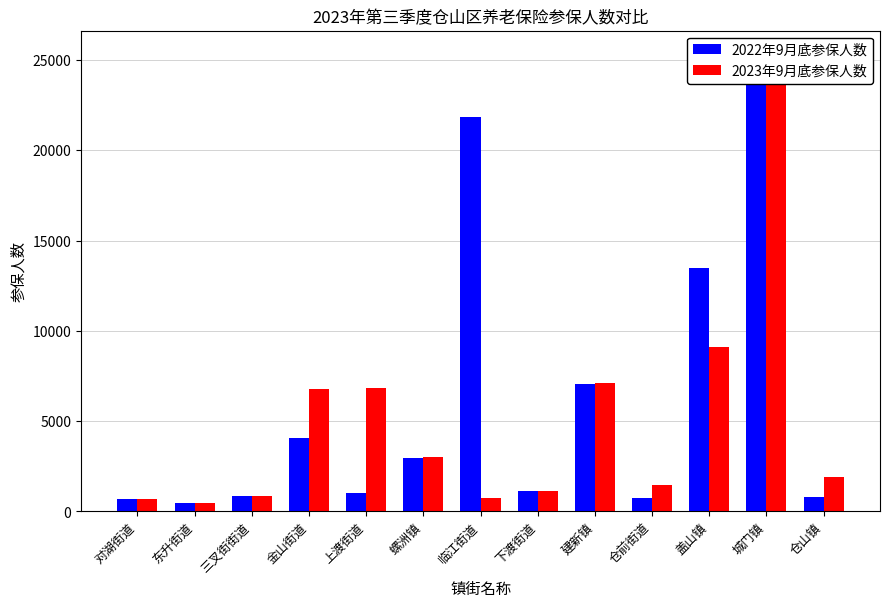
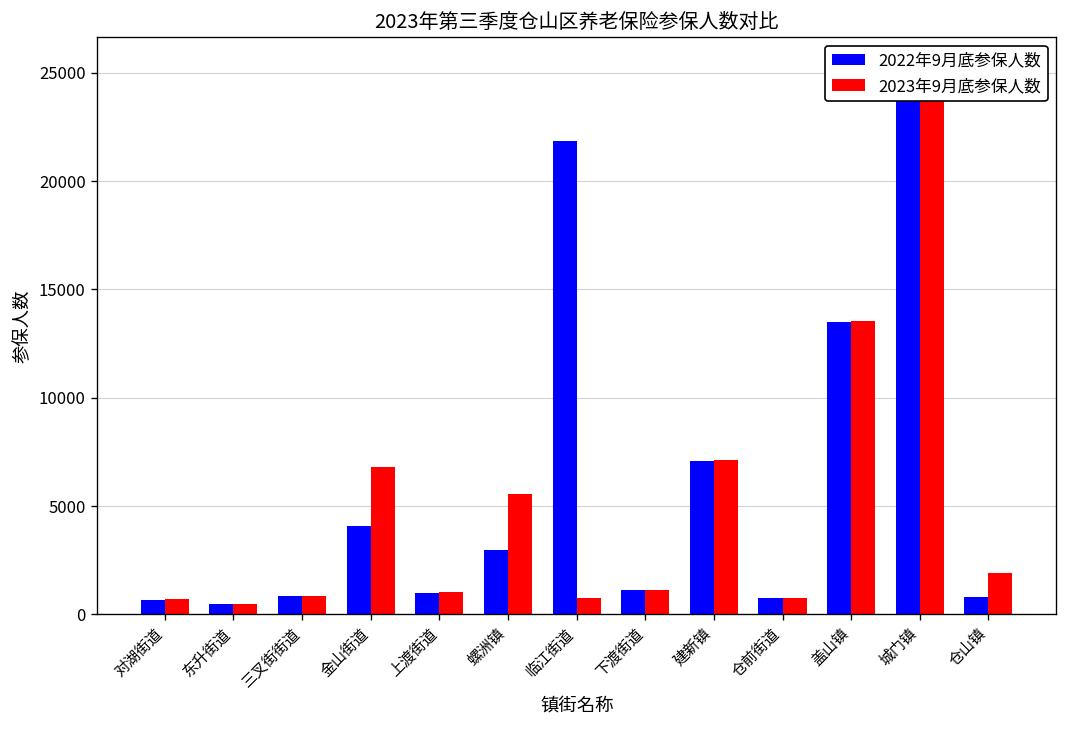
2023年9月底参保人数, 上渡街道: 6800 -> 1000
2023年9月底参保人数, 螺洲镇: 3000 -> 5600
2023年9月底参保人数, 仓前街道: 1400 -> 800
2023年9月底参保人数, 盖山镇: 9100 -> 13500
